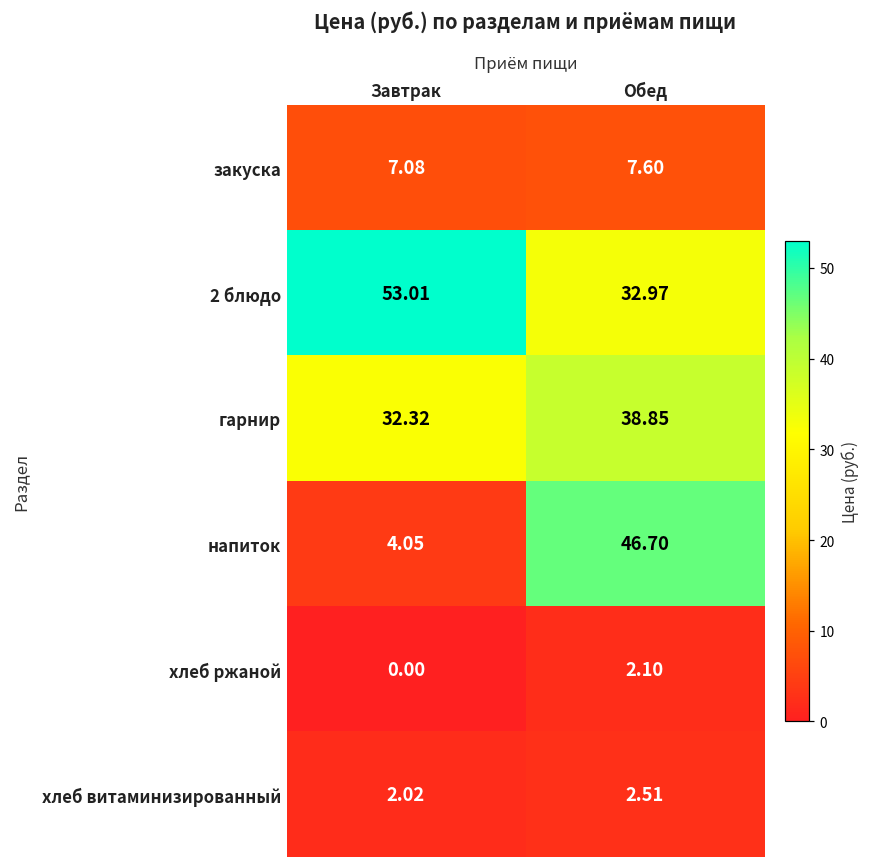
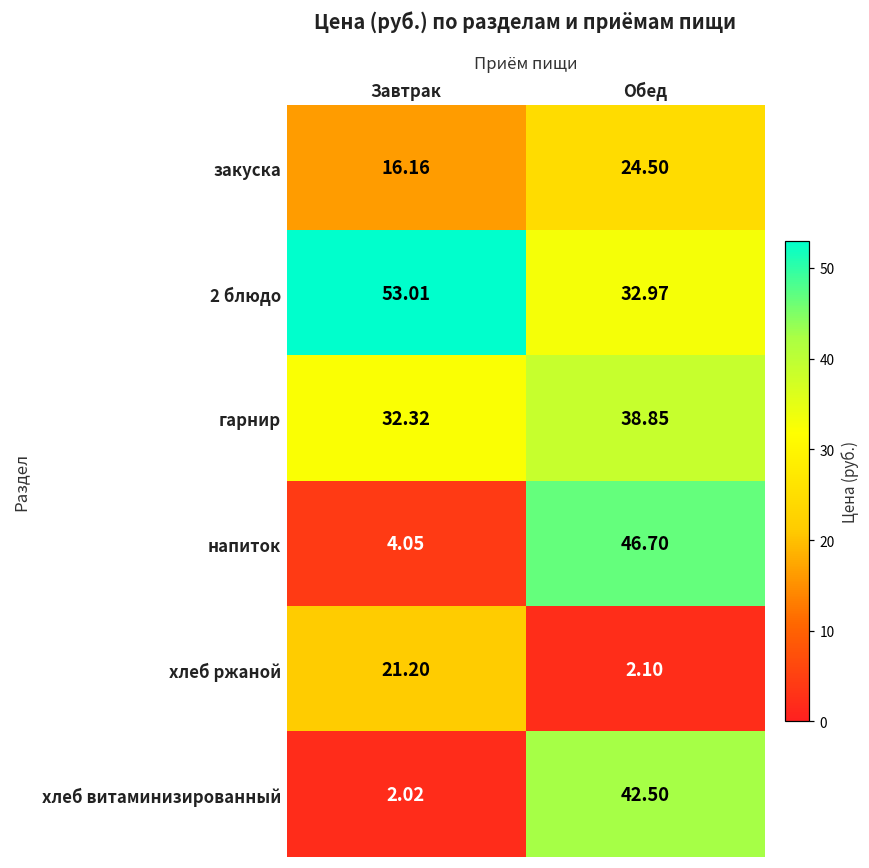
закуска, Завтрак: 7.08 -> 16.16
закуска, Обед: 7.60 -> 24.50
хлеб ржаной, Завтрак: 0.00 -> 21.20
хлеб витаминизированный, Обед: 2.51 -> 42.50
